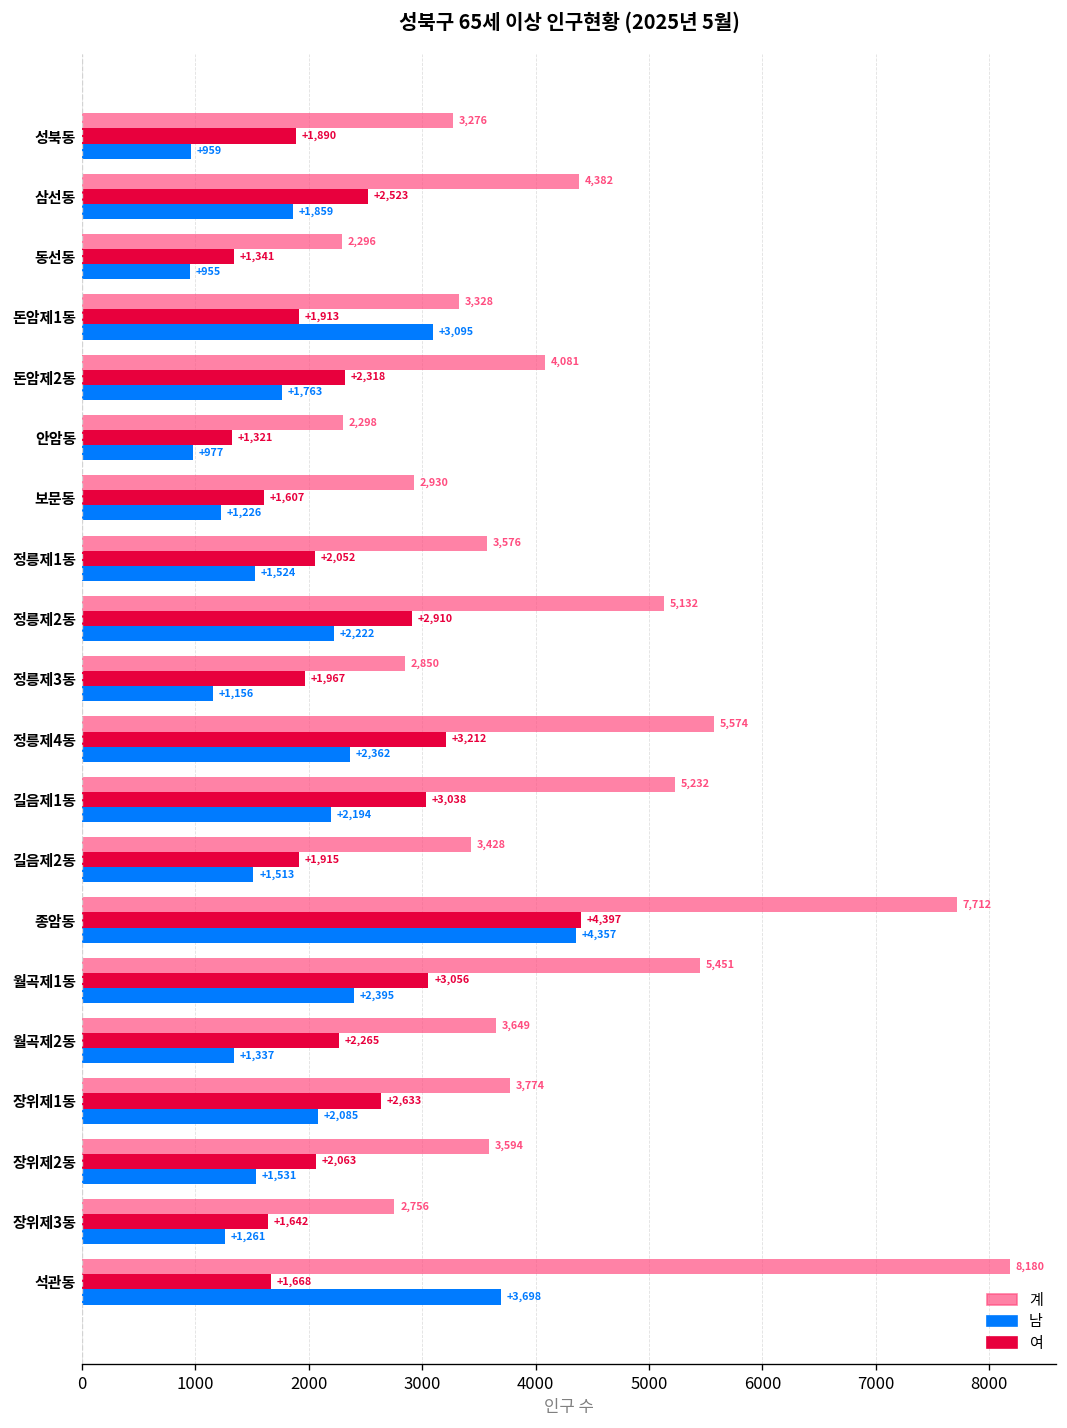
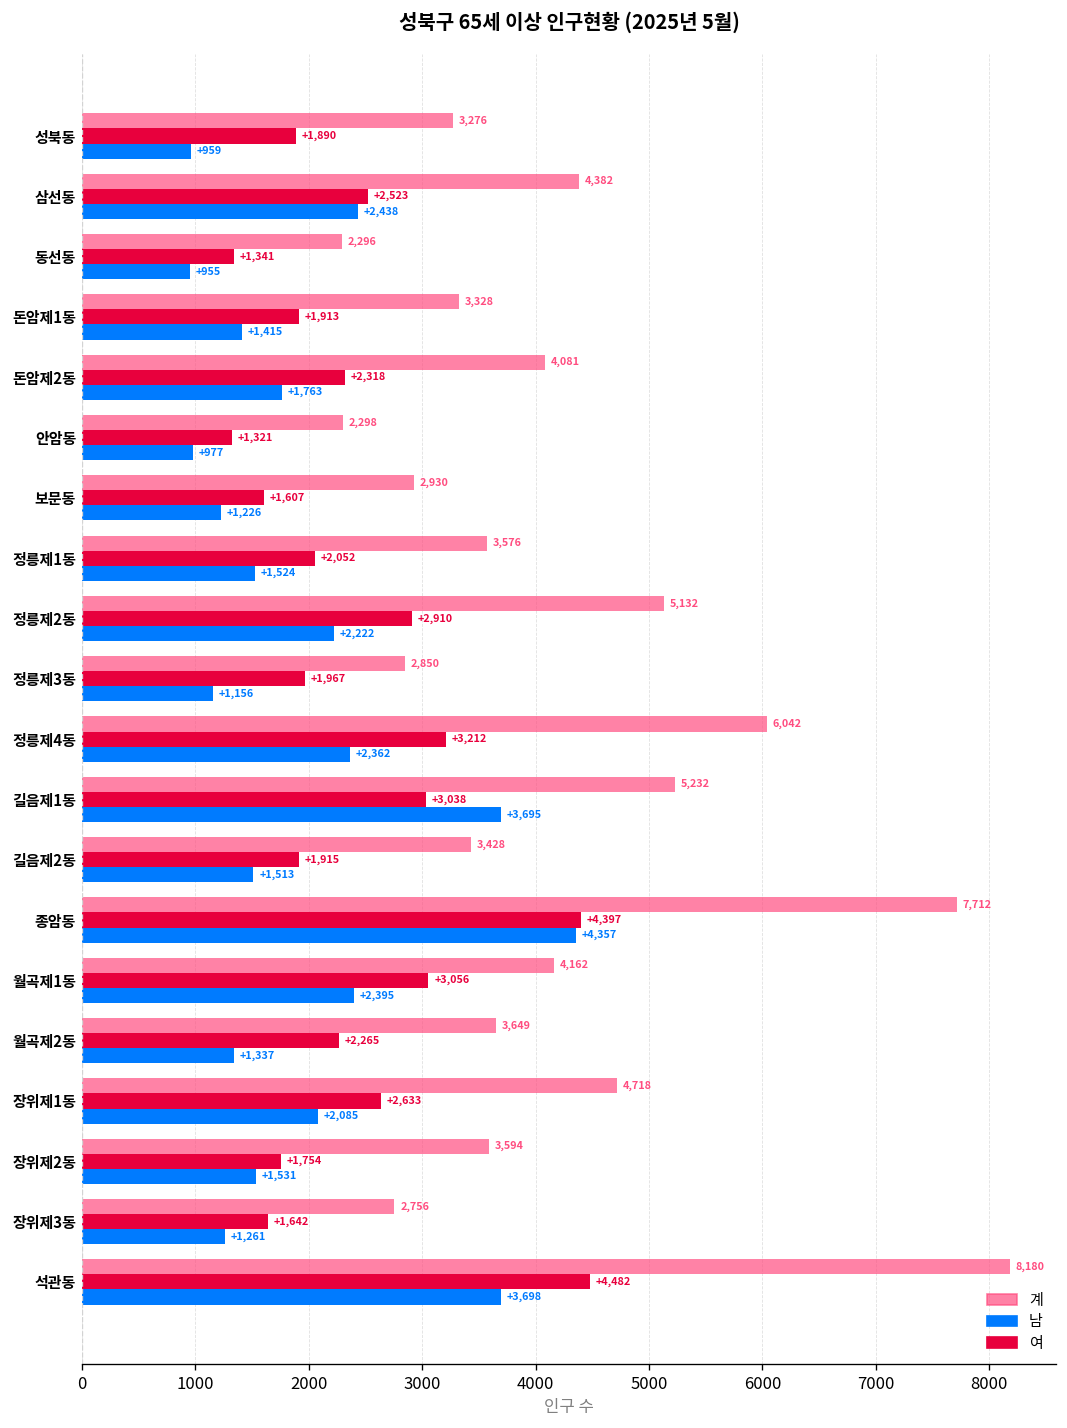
남, 삼선동: +1,859 -> +2,438
남, 돈암제1동: +3,095 -> +1,415
계, 정릉제4동: 5,574 -> 6,042
남, 길음제1동: +2,194 -> +3,695
계, 월곡제1동: 5,451 -> 4,162
계, 장위제1동: 3,774 -> 4,718
여, 장위제2동: +2,063 -> +1,754
여, 석관동: +1,668 -> +4,482
